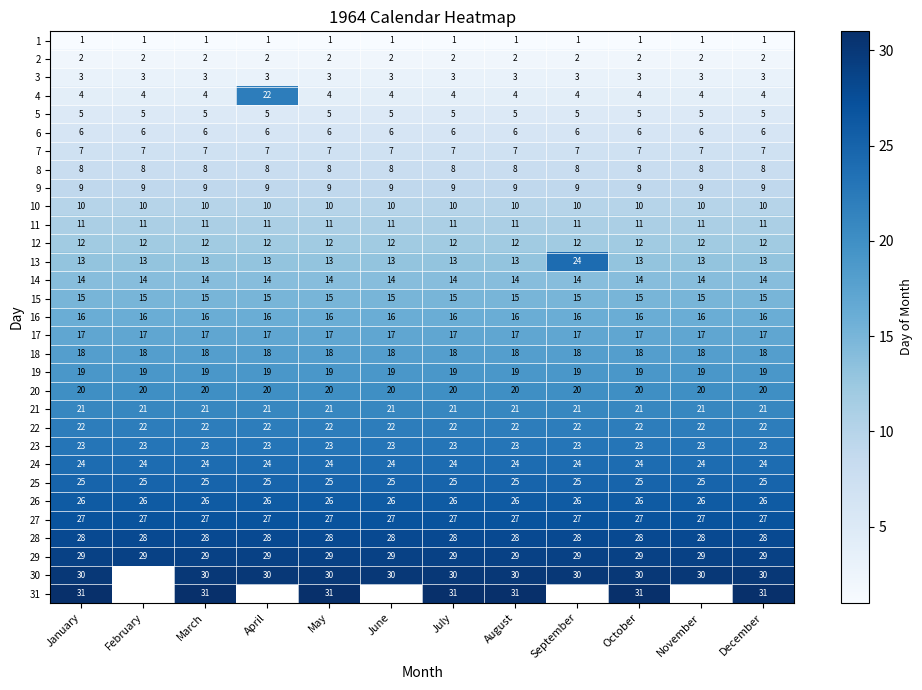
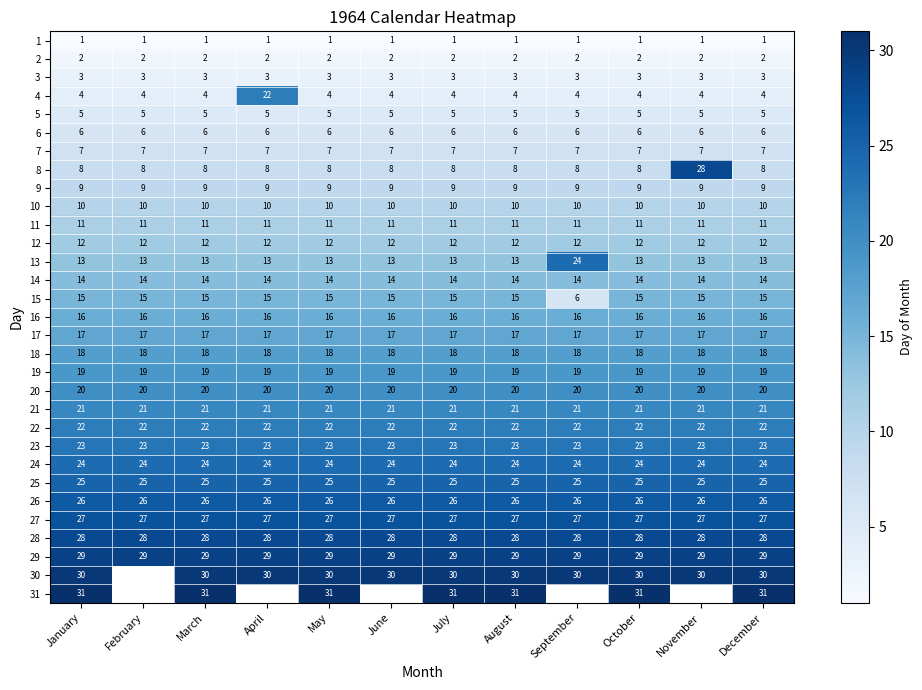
8, November: 8 -> 28
15, September: 15 -> 6
